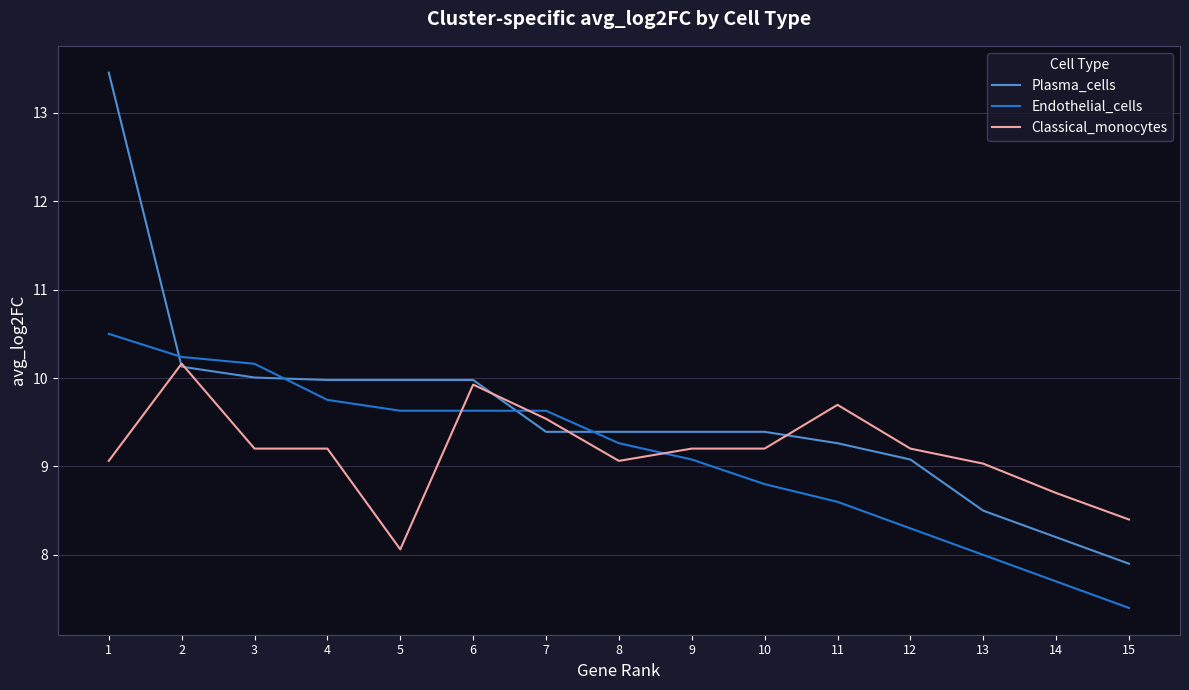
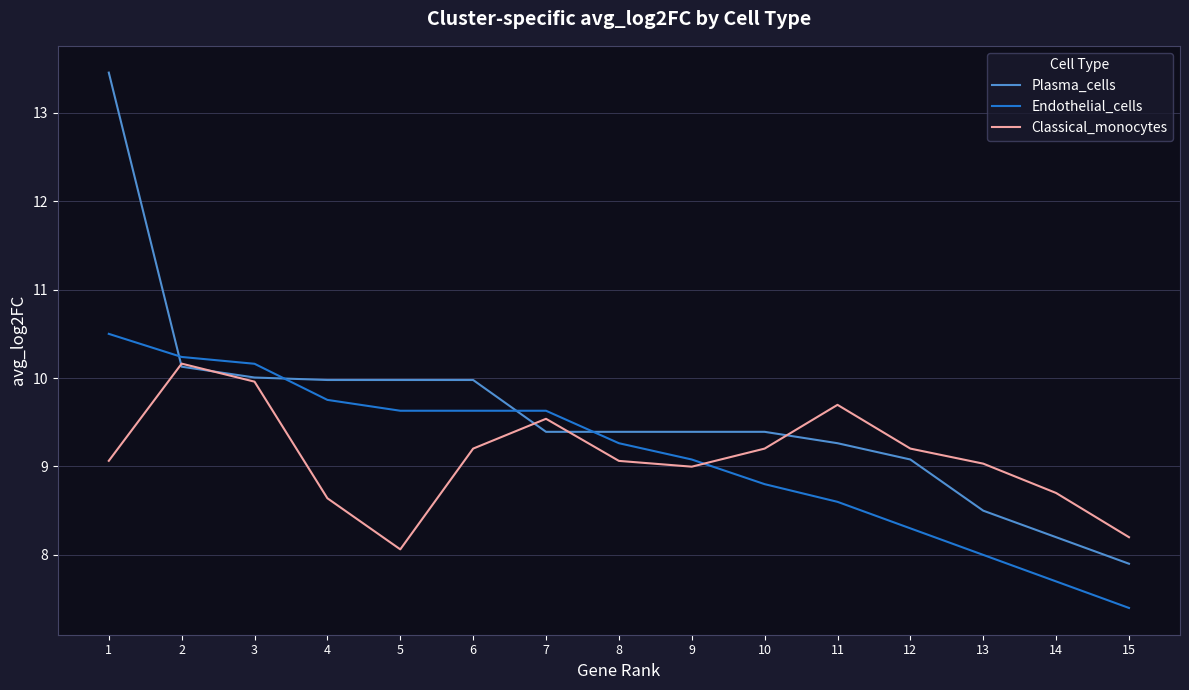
Classical_monocytes, 3: 9.2 -> 10.0
Classical_monocytes, 4: 9.2 -> 8.6
Classical_monocytes, 6: 9.9 -> 9.2
Classical_monocytes, 9: 9.2 -> 9.0
Classical_monocytes, 15: 8.4 -> 8.2
